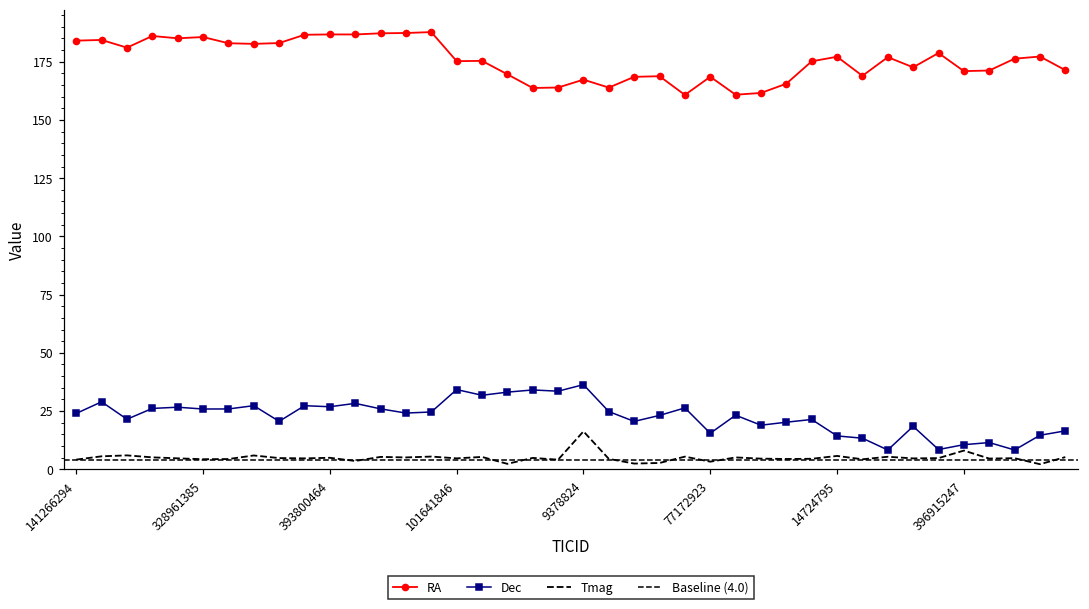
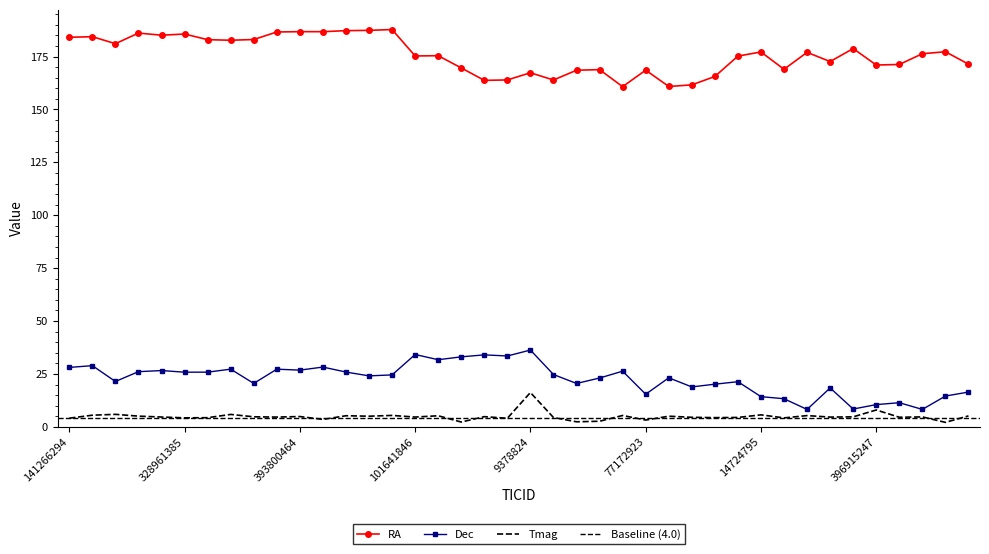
Dec, 141266294: 24 -> 28
